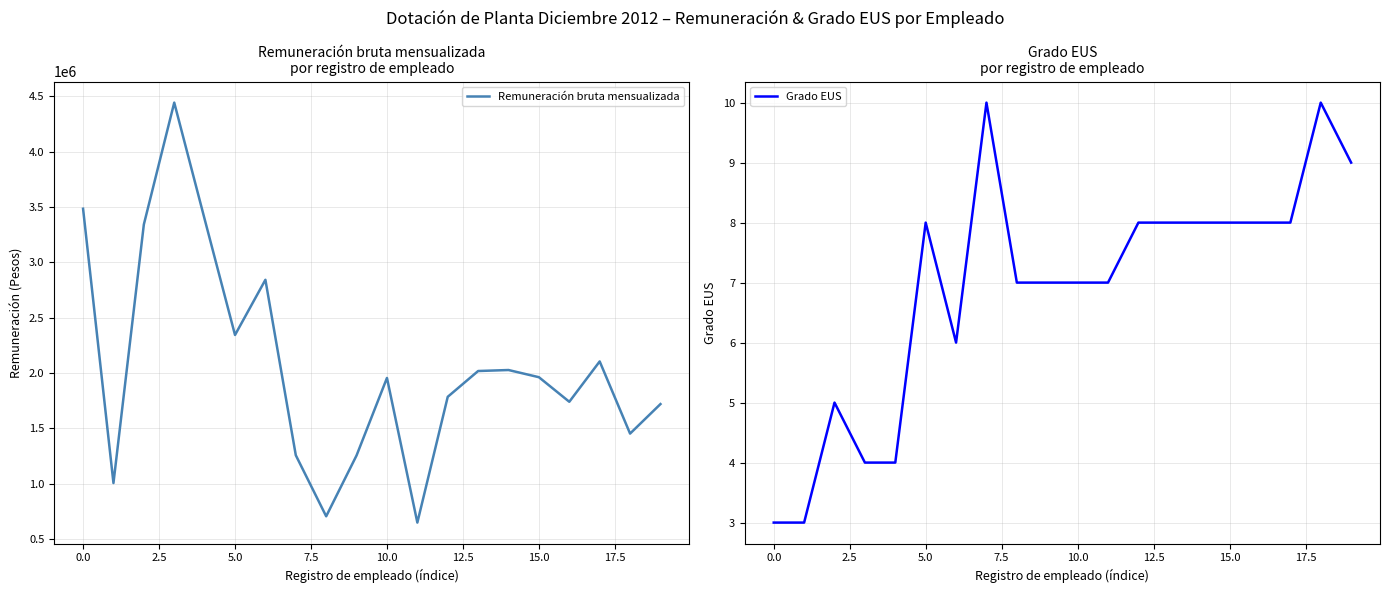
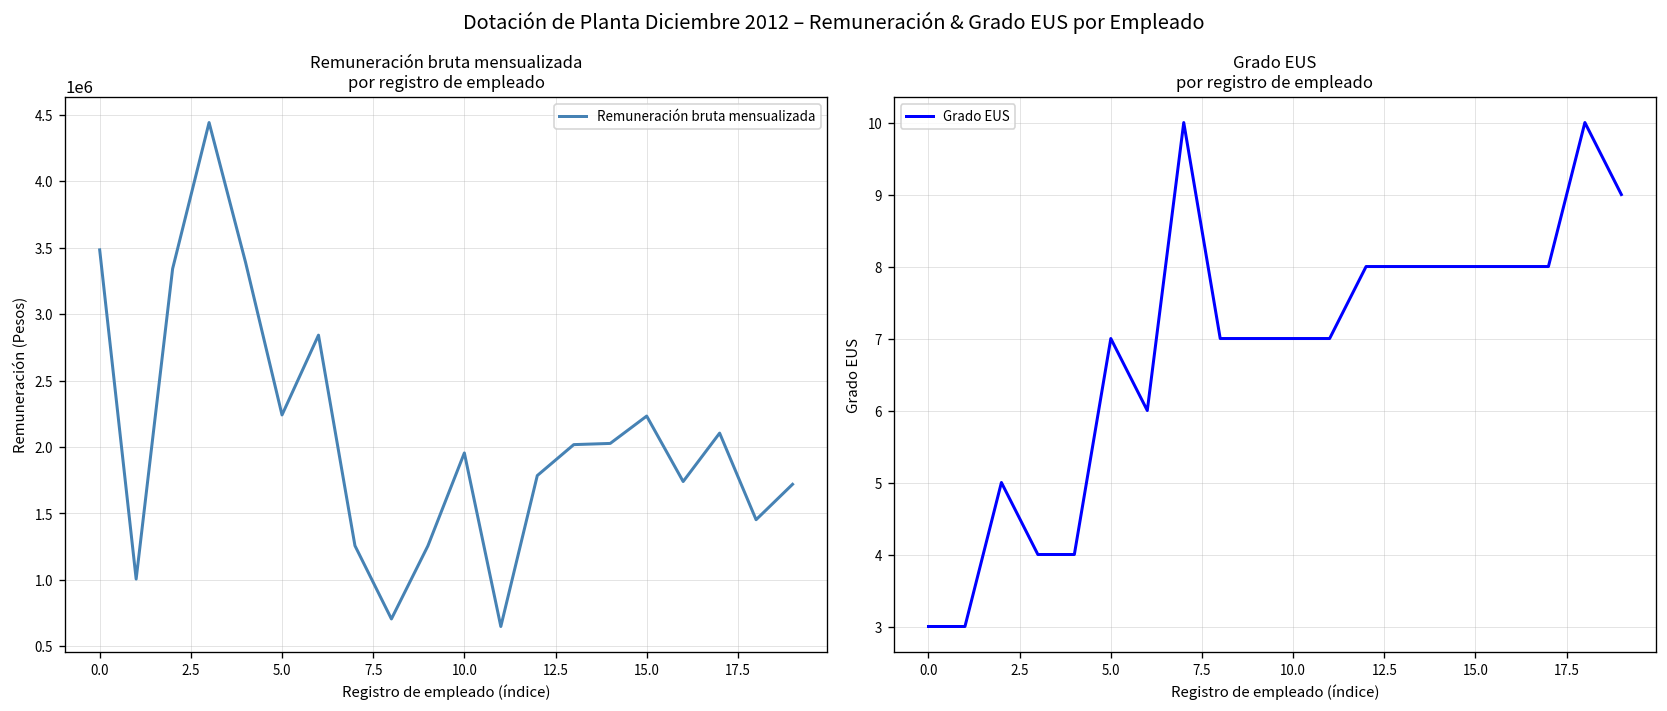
Remuneración bruta mensualizada por registro de empleado, 5.0: 2340000 -> 2240000
Remuneración bruta mensualizada por registro de empleado, 15.0: 1960000 -> 2230000
Grado EUS por registro de empleado, 5.0: 8 -> 7
